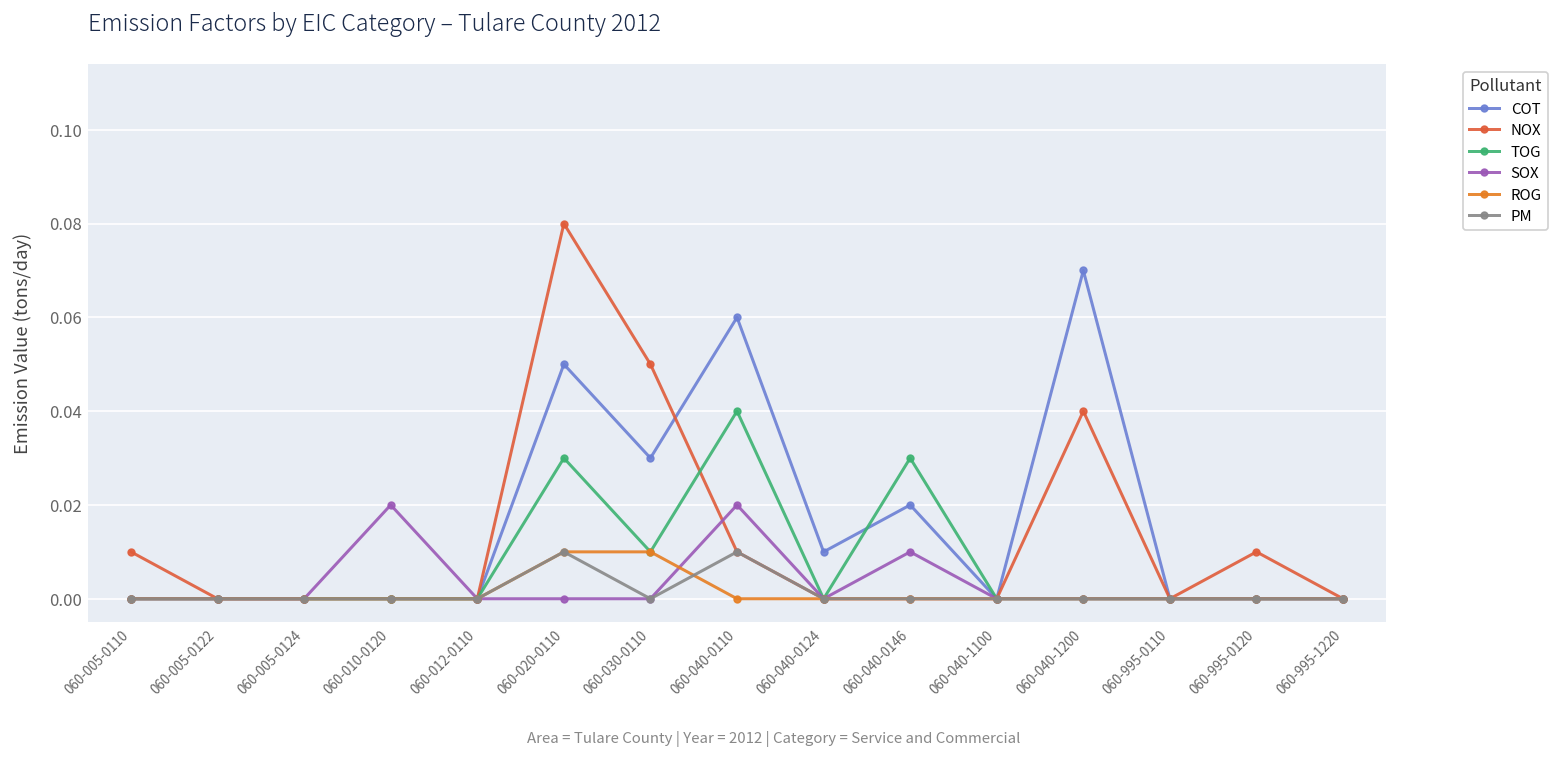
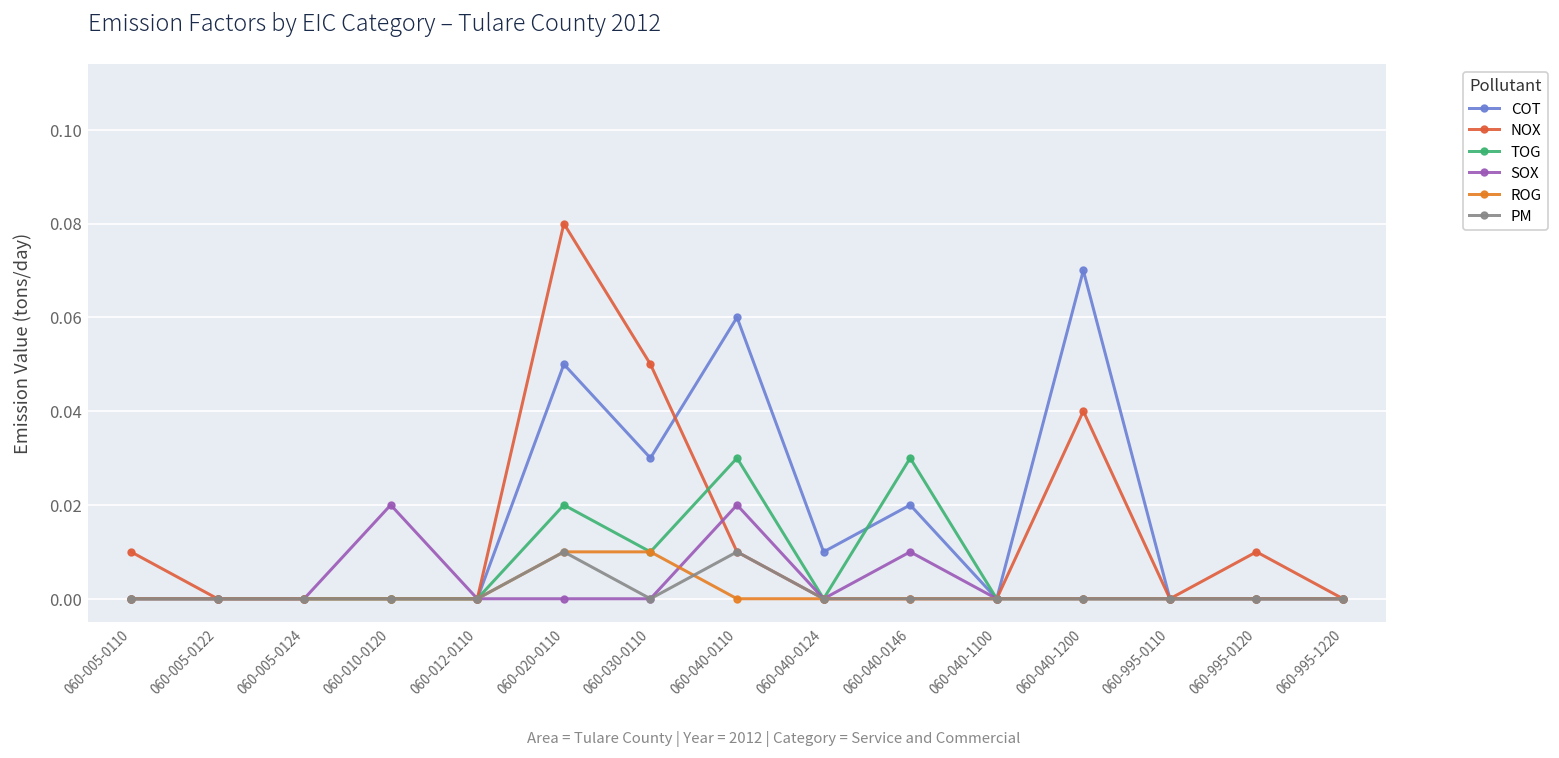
TOG, 060-020-0110: 0.03 -> 0.02
TOG, 060-040-0110: 0.04 -> 0.03
